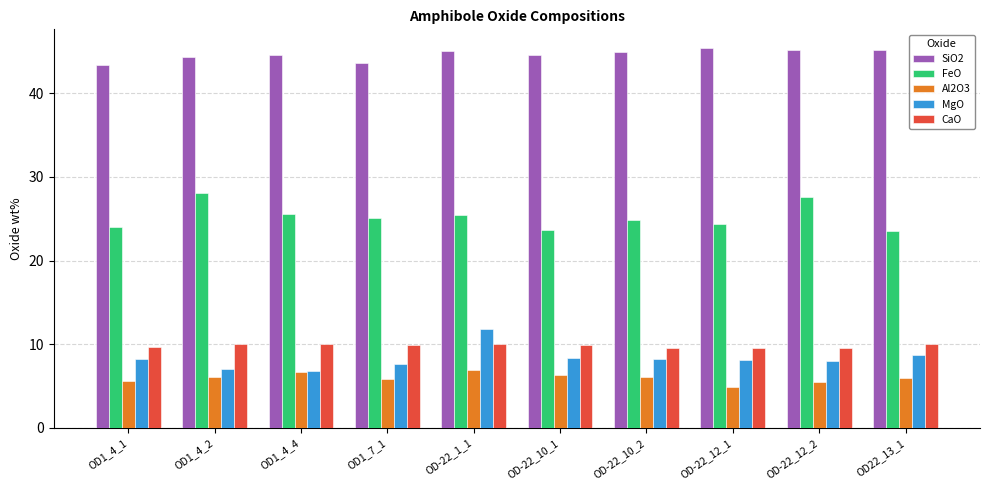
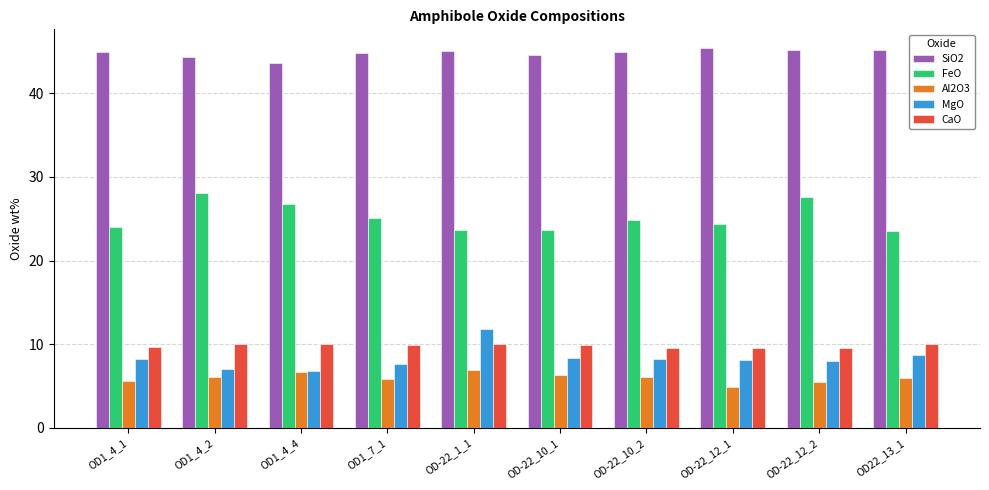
SiO2, OD1_4_1: 43 -> 45
SiO2, OD1_4_4: 45 -> 44
FeO, OD1_4_4: 26 -> 27
SiO2, OD1_7_1: 44 -> 45
FeO, OD-22_1_1: 25 -> 24
